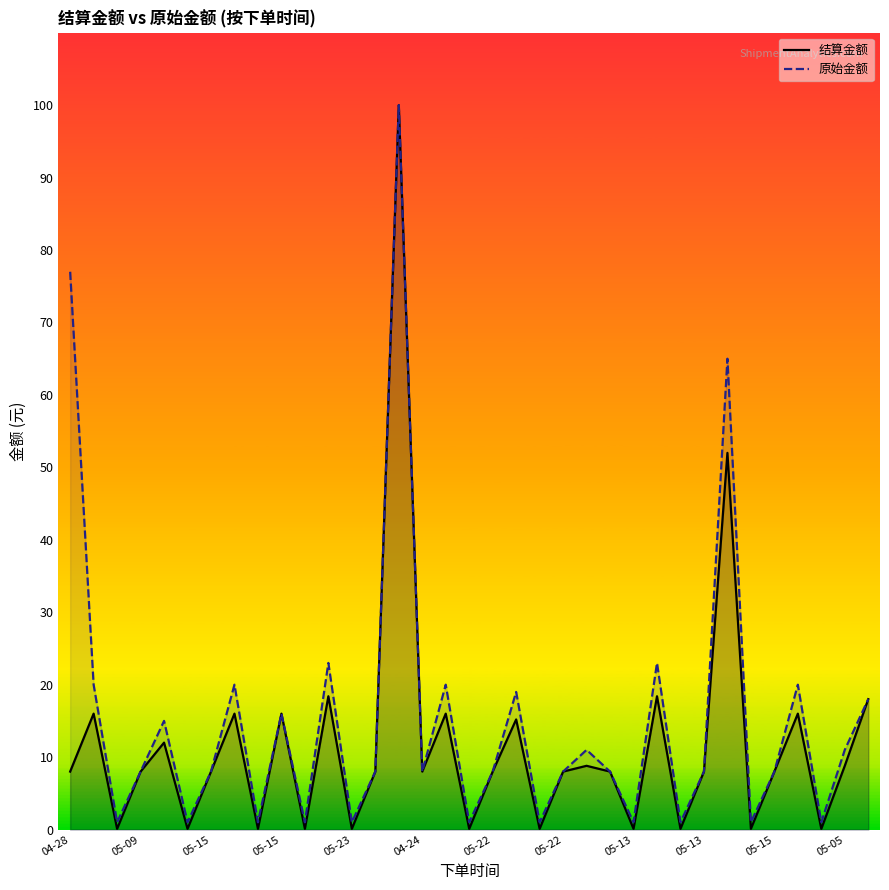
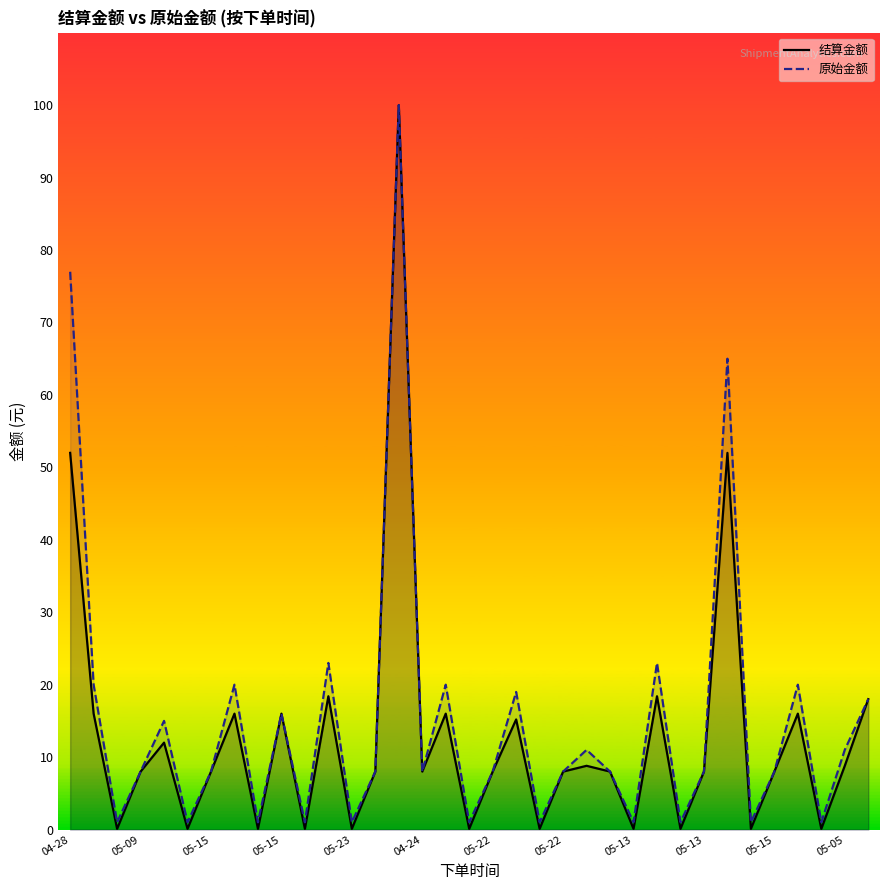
结算金额, 04-28: 8 -> 52
